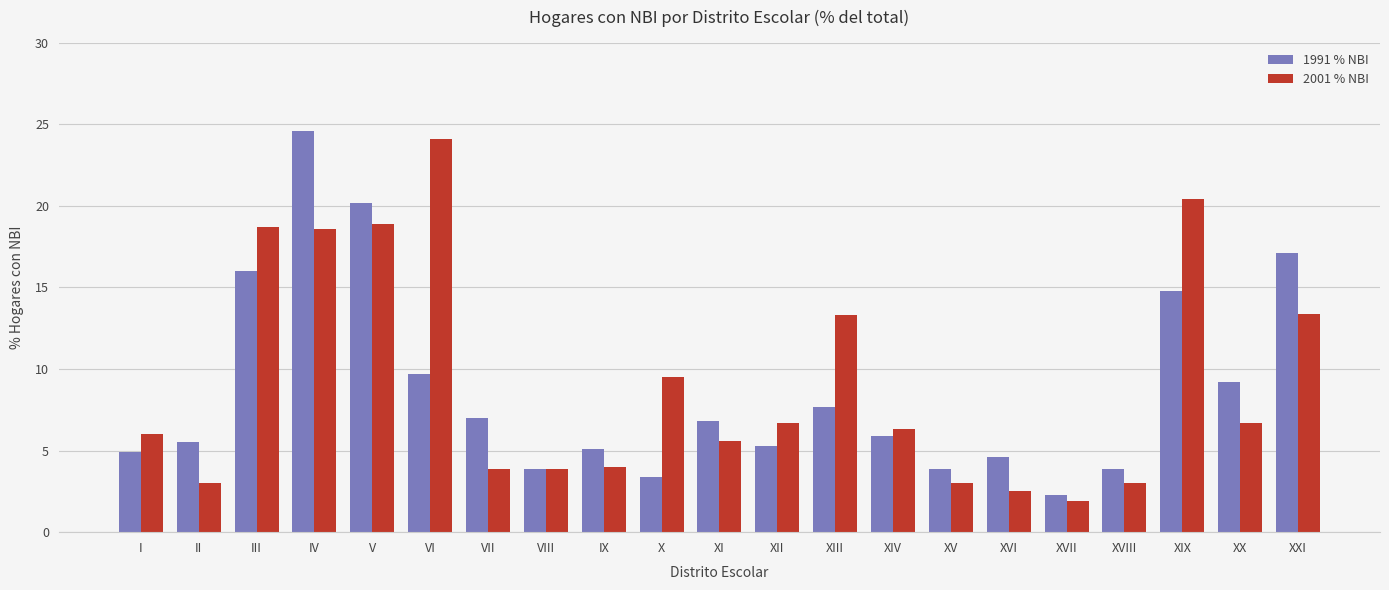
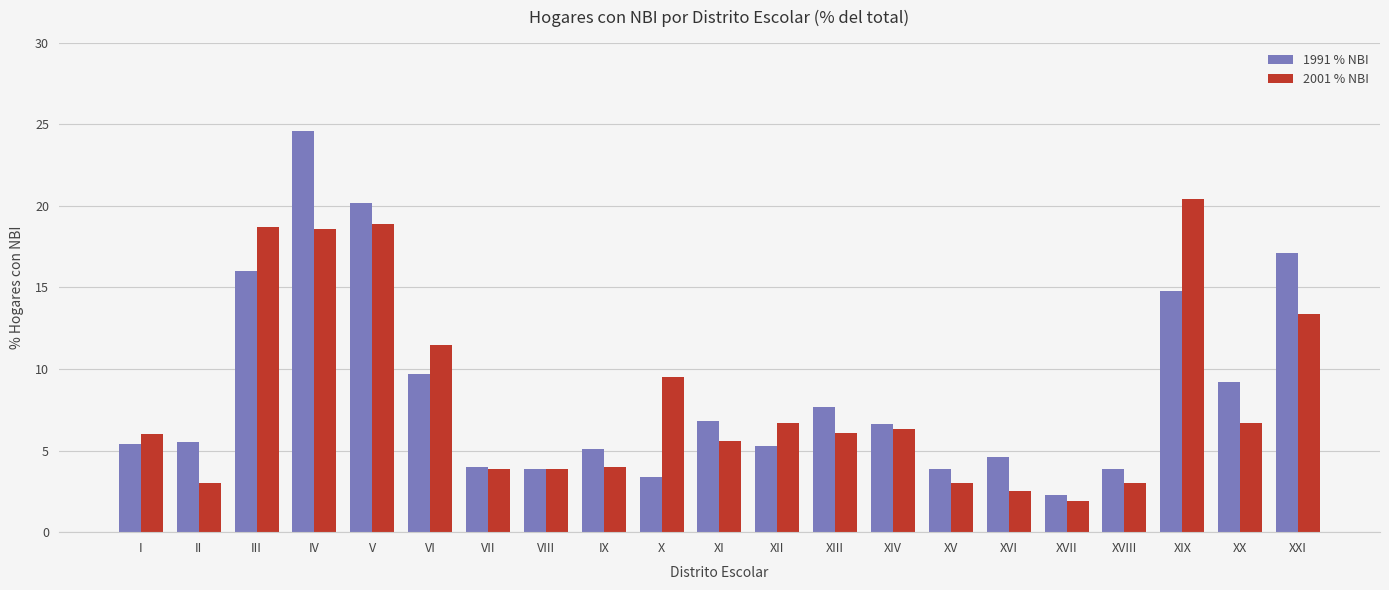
1991 % NBI, I: 4.9 -> 5.4
2001 % NBI, VI: 24.1 -> 11.5
1991 % NBI, VII: 7 -> 4
2001 % NBI, XIII: 13.3 -> 6.1
1991 % NBI, XIV: 5.9 -> 6.6
